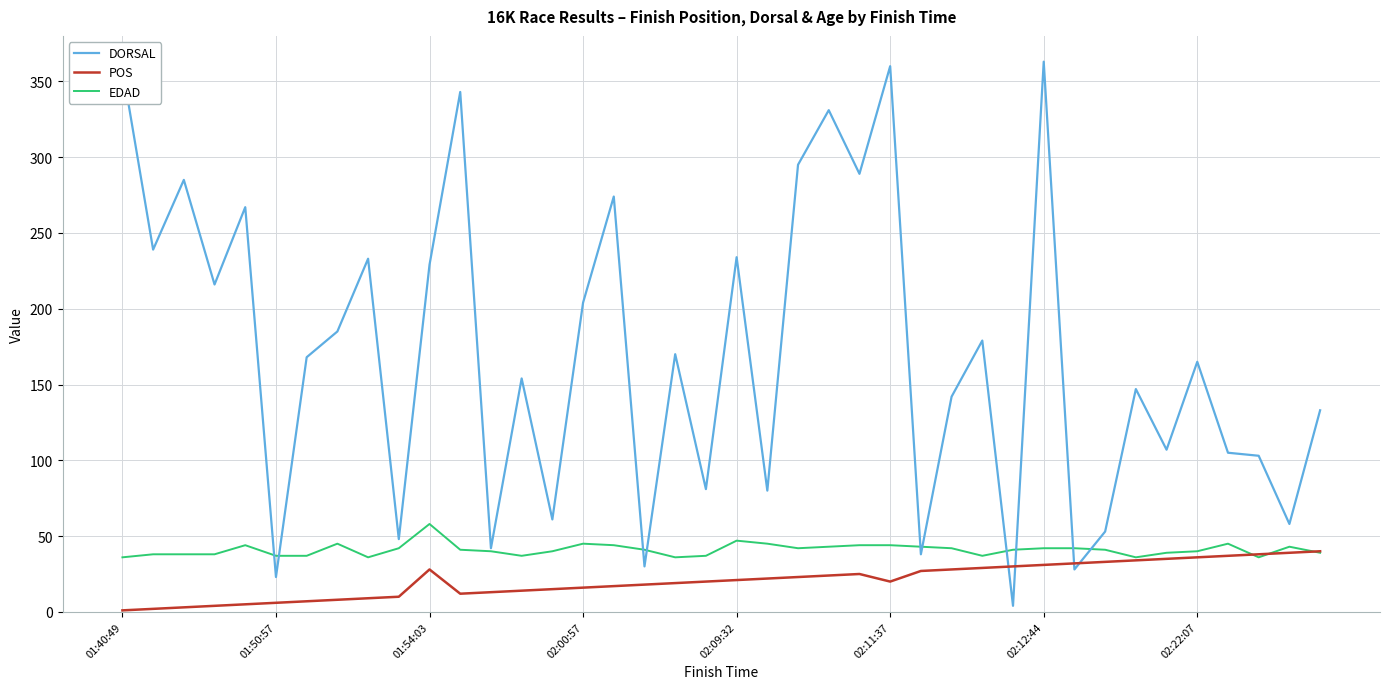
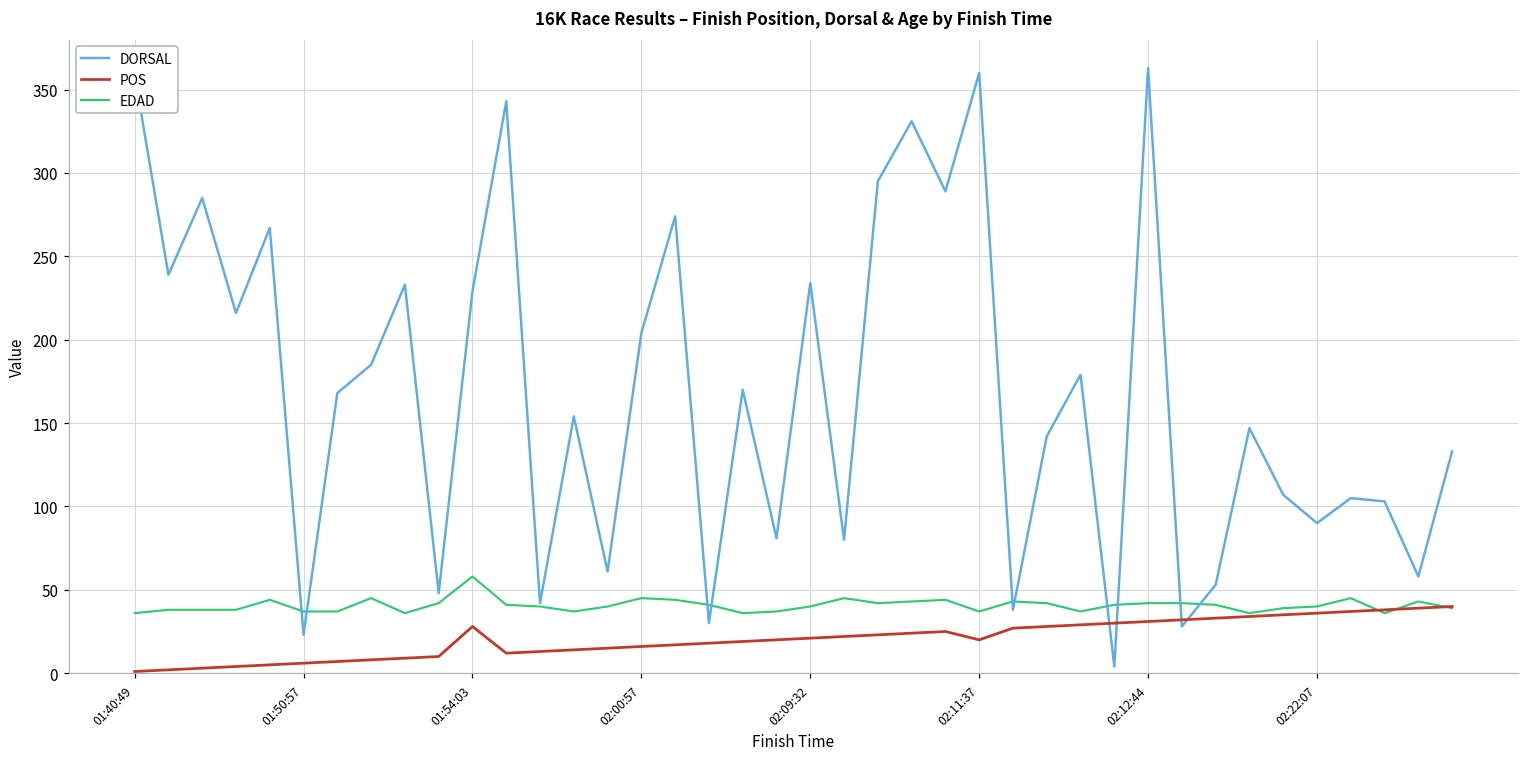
EDAD, 02:09:32: 47 -> 40
EDAD, 02:11:37: 44 -> 37
DORSAL, 02:22:07: 165 -> 90
